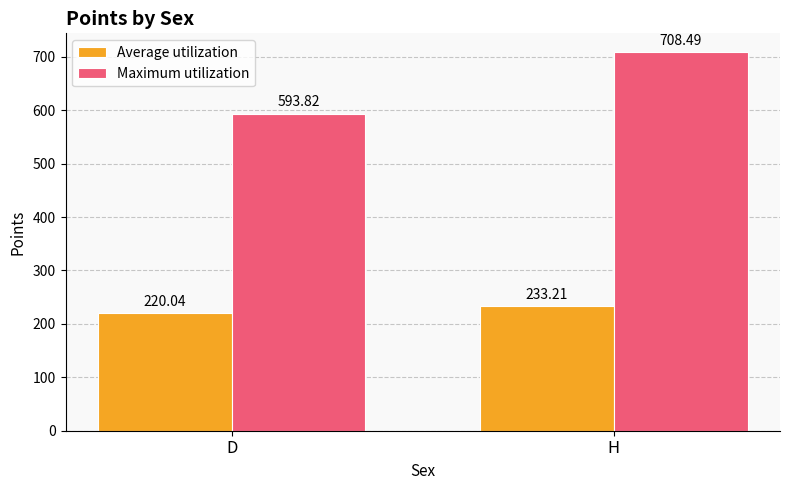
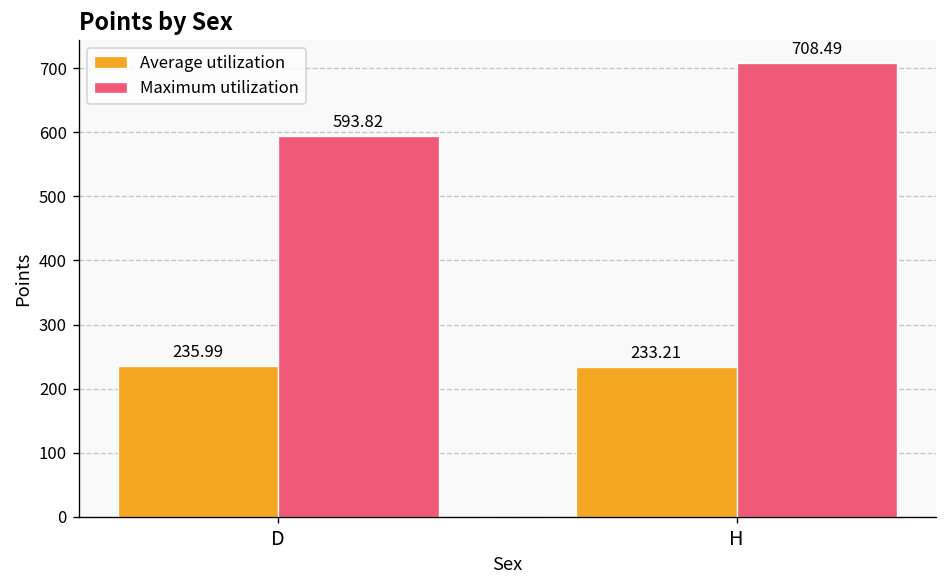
Average utilization, D: 220.04 -> 235.99
